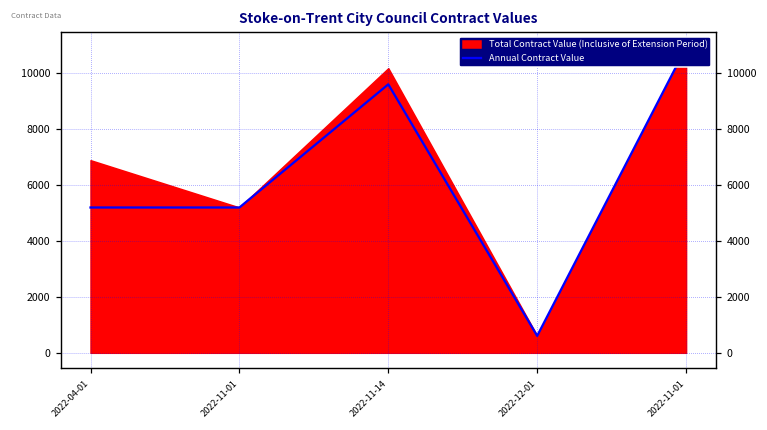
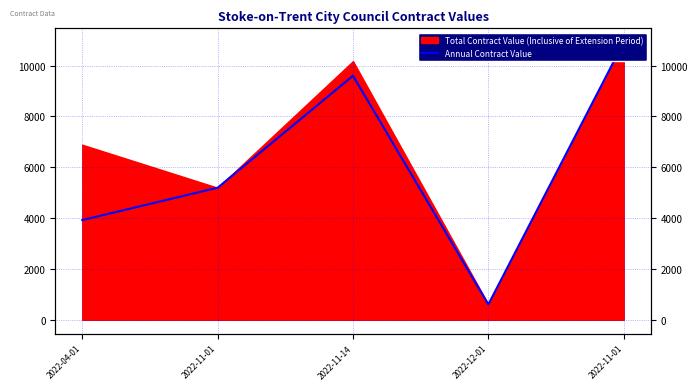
Annual Contract Value, 2022-04-01: 5200 -> 3900
